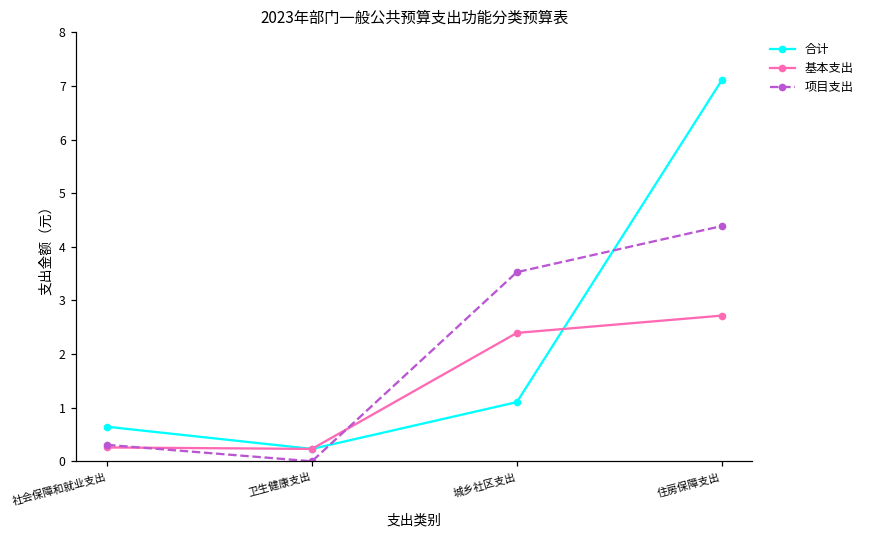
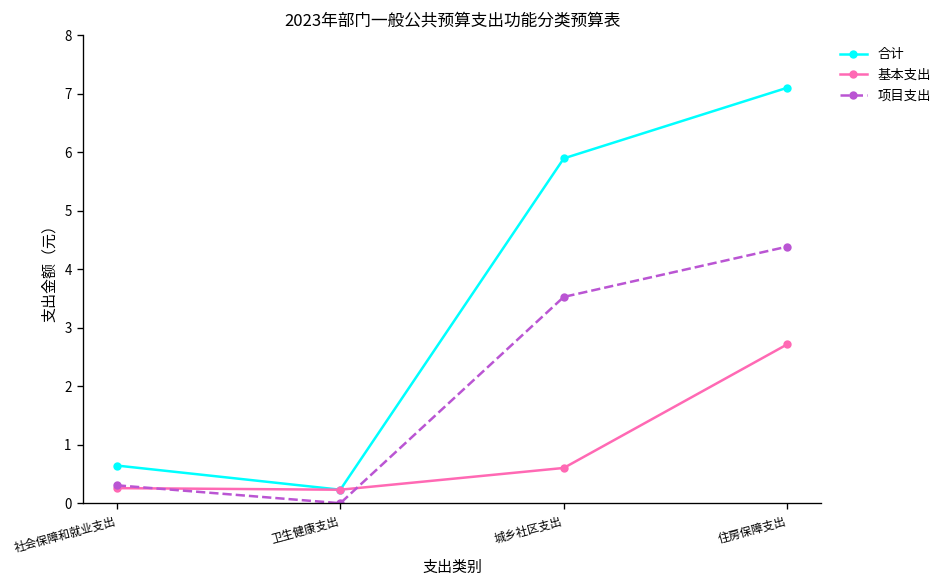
合计, 城乡社区支出: 1.1 -> 5.9
基本支出, 城乡社区支出: 2.4 -> 0.6
